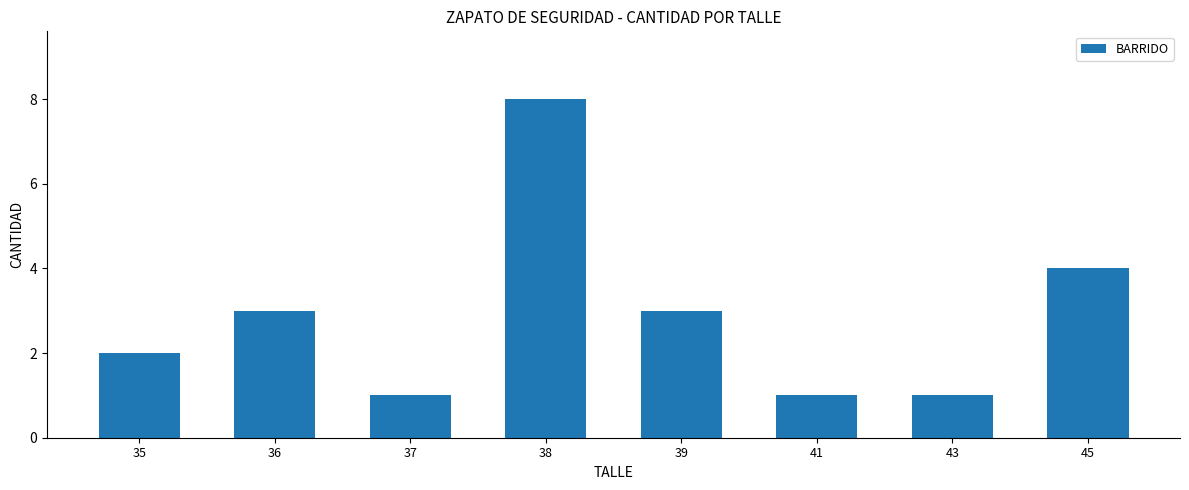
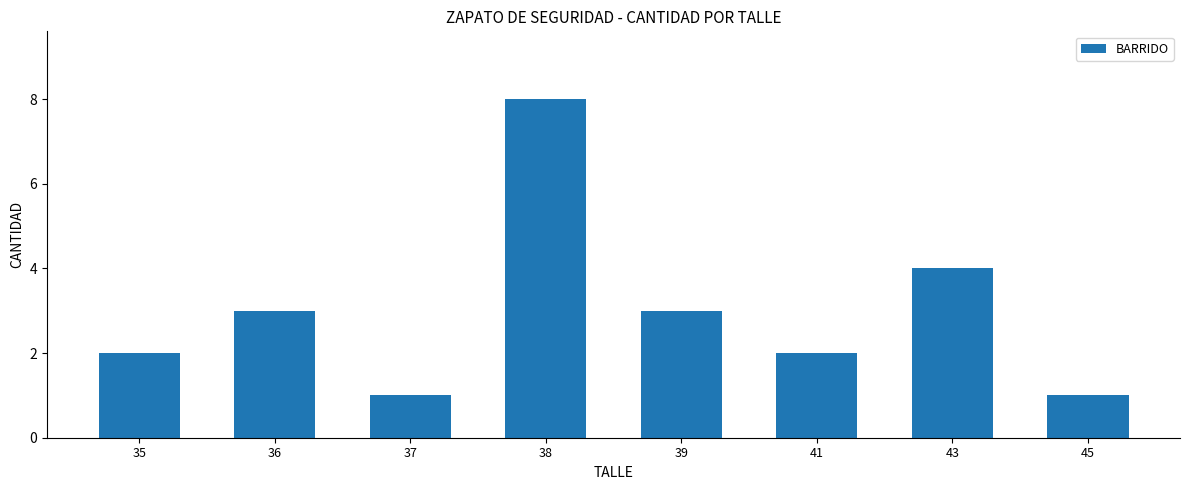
41: 1 -> 2
43: 1 -> 4
45: 4 -> 1
